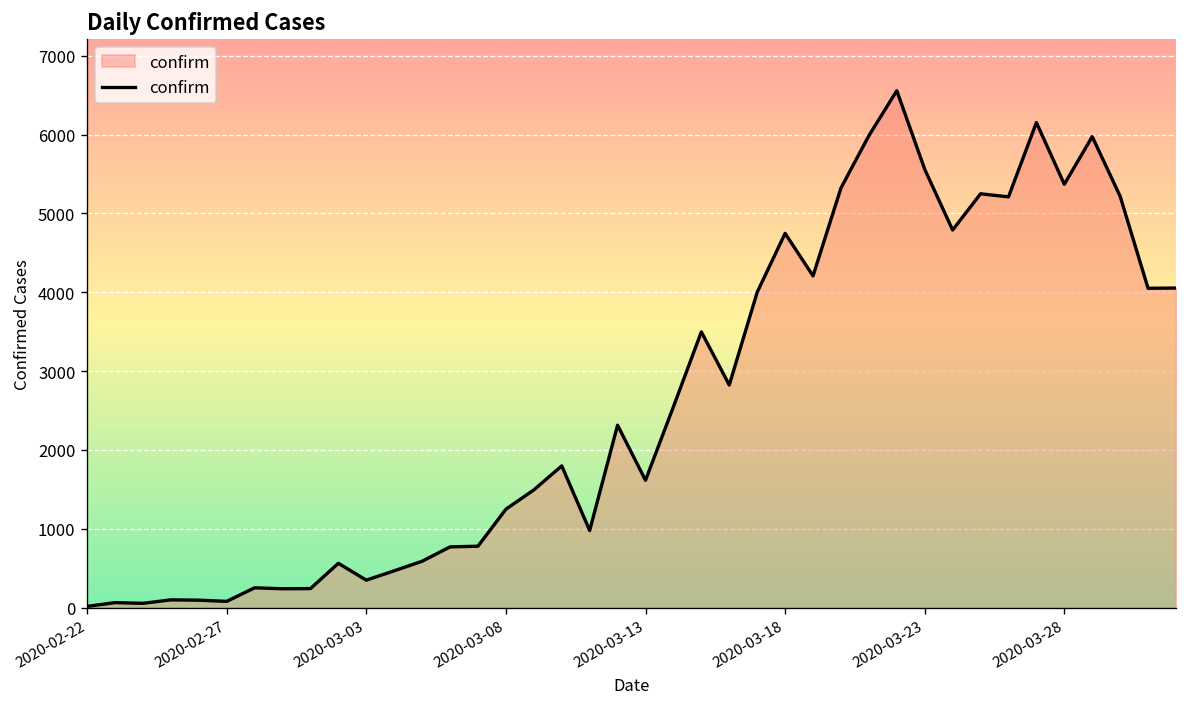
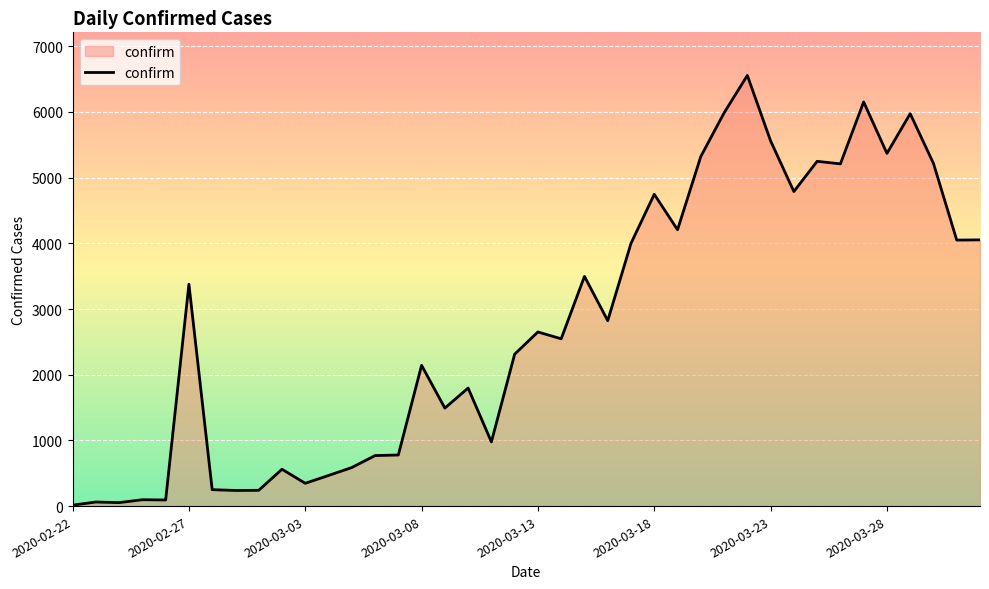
2020-02-27: 100 -> 3400
2020-03-08: 1200 -> 2100
2020-03-13: 1600 -> 2700
